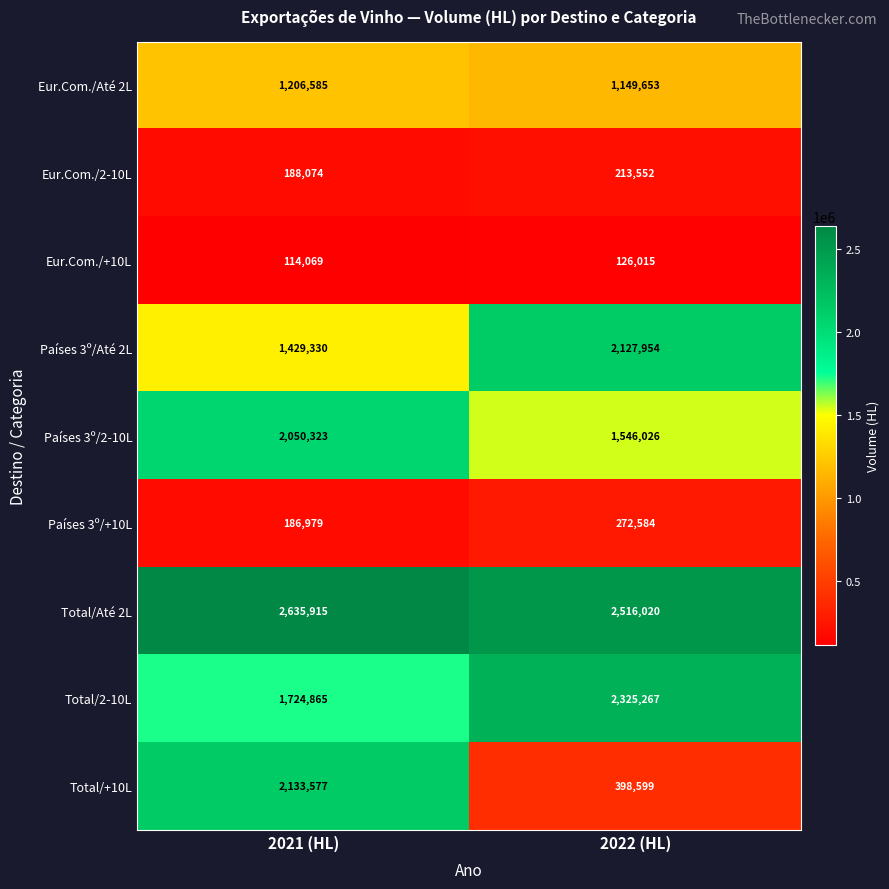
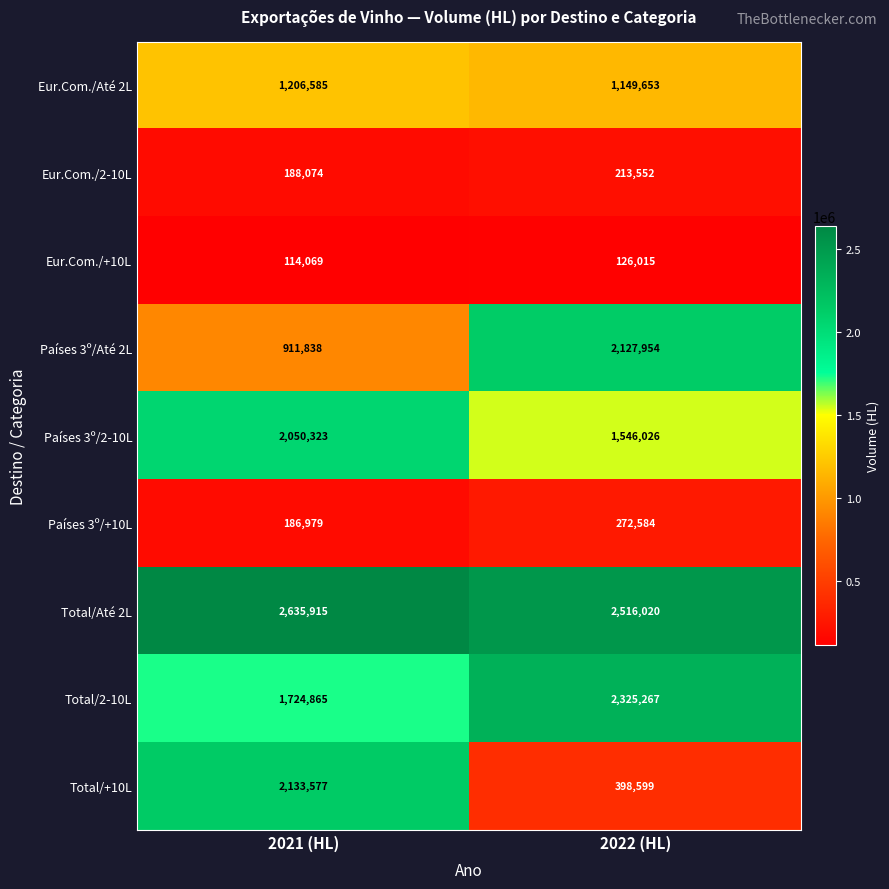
Países 3º/Até 2L, 2021 (HL): 1,429,330 -> 911,838
